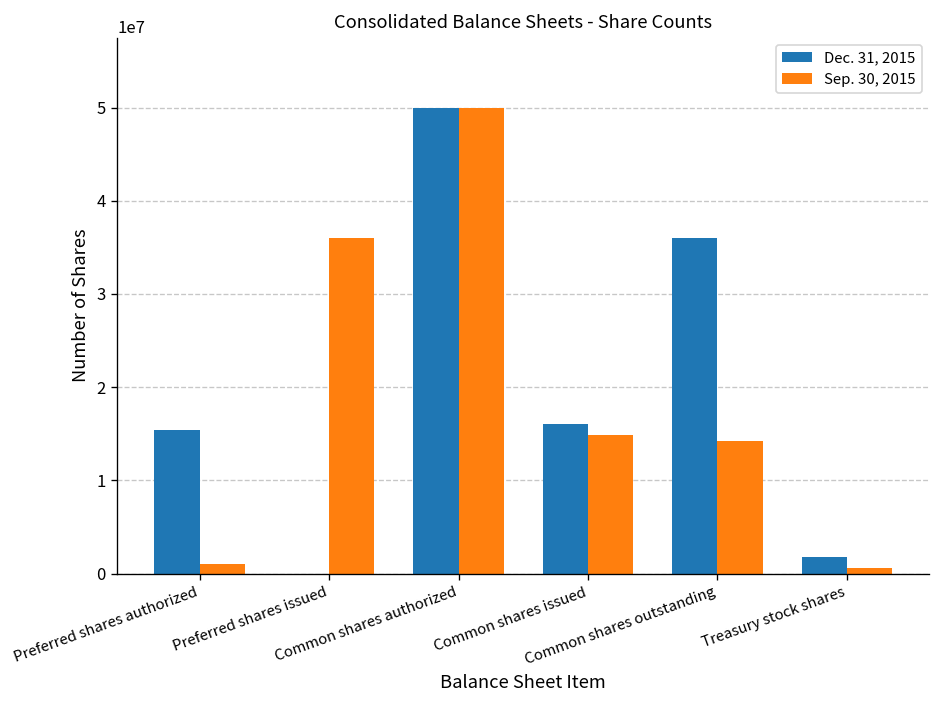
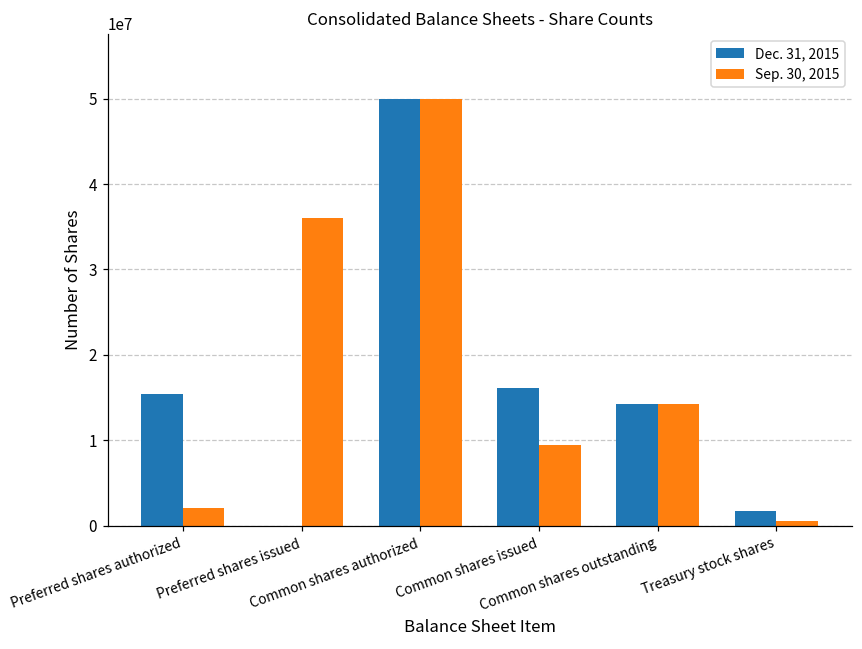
Sep. 30, 2015, Preferred shares authorized: 1000000 -> 2000000
Sep. 30, 2015, Common shares issued: 15000000 -> 9000000
Dec. 31, 2015, Common shares outstanding: 36000000 -> 14000000
